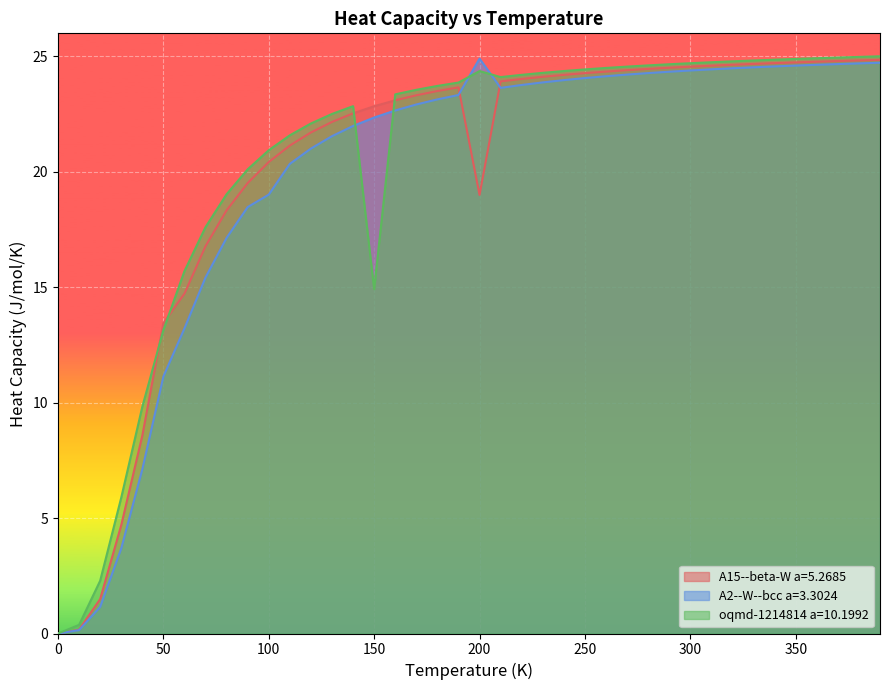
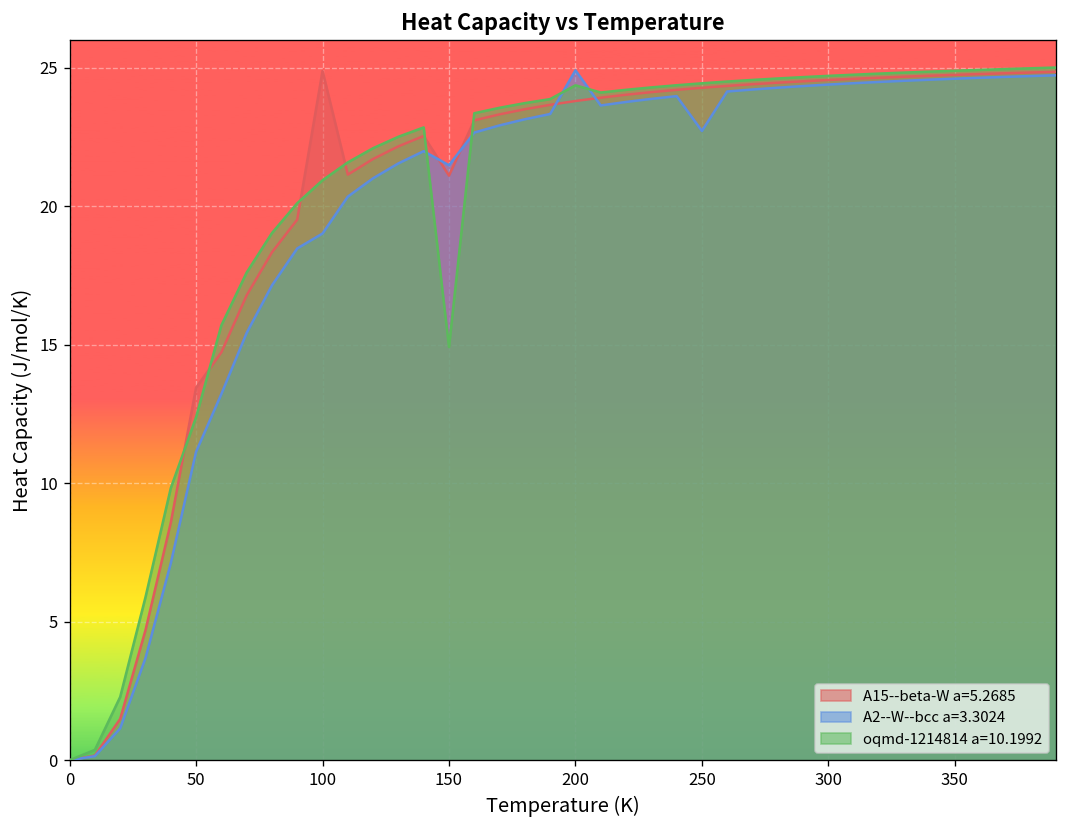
oqmd-1214814 a=10.1992, 50: 13.1 -> 12.4
A15--beta-W a=5.2685, 100: 20.4 -> 24.9
A15--beta-W a=5.2685, 150: 22.8 -> 21.1
A2--W--bcc a=3.3024, 150: 22.4 -> 21.5
A15--beta-W a=5.2685, 200: 19.0 -> 23.8
A2--W--bcc a=3.3024, 250: 24.1 -> 22.7
